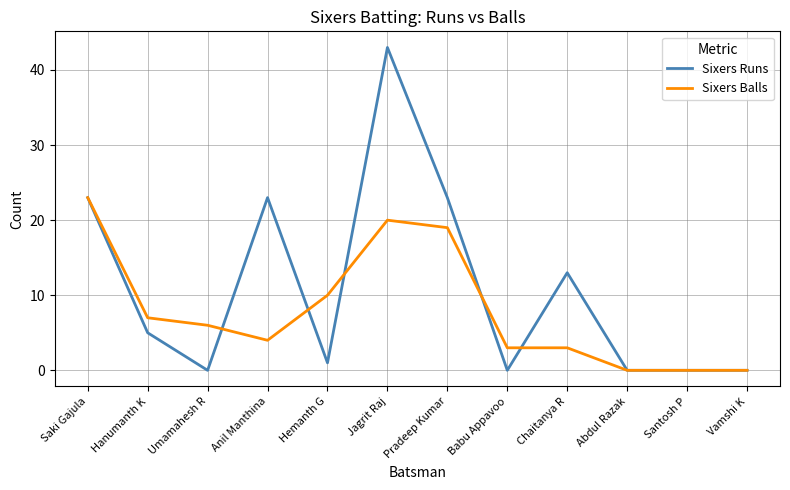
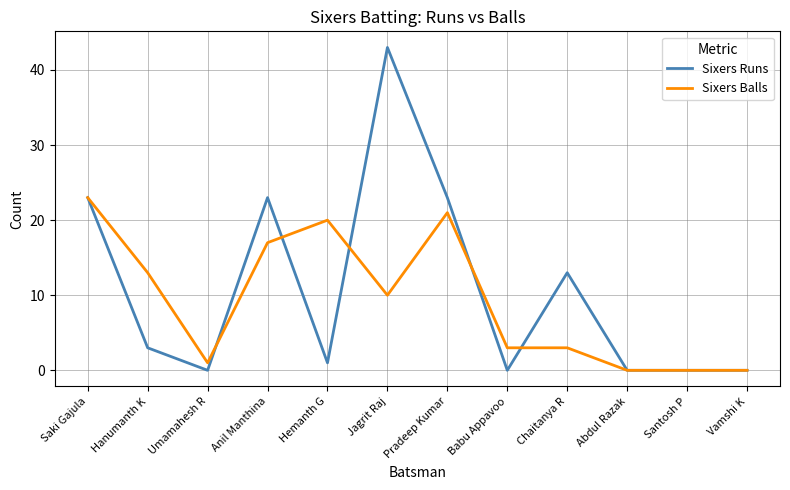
Sixers Runs, Hanumanth K: 5 -> 3
Sixers Balls, Hanumanth K: 7 -> 13
Sixers Balls, Umamahesh R: 6 -> 1
Sixers Balls, Anil Manthina: 4 -> 17
Sixers Balls, Hemanth G: 10 -> 20
Sixers Balls, Jagrit Raj: 20 -> 10
Sixers Balls, Pradeep Kumar: 19 -> 21
